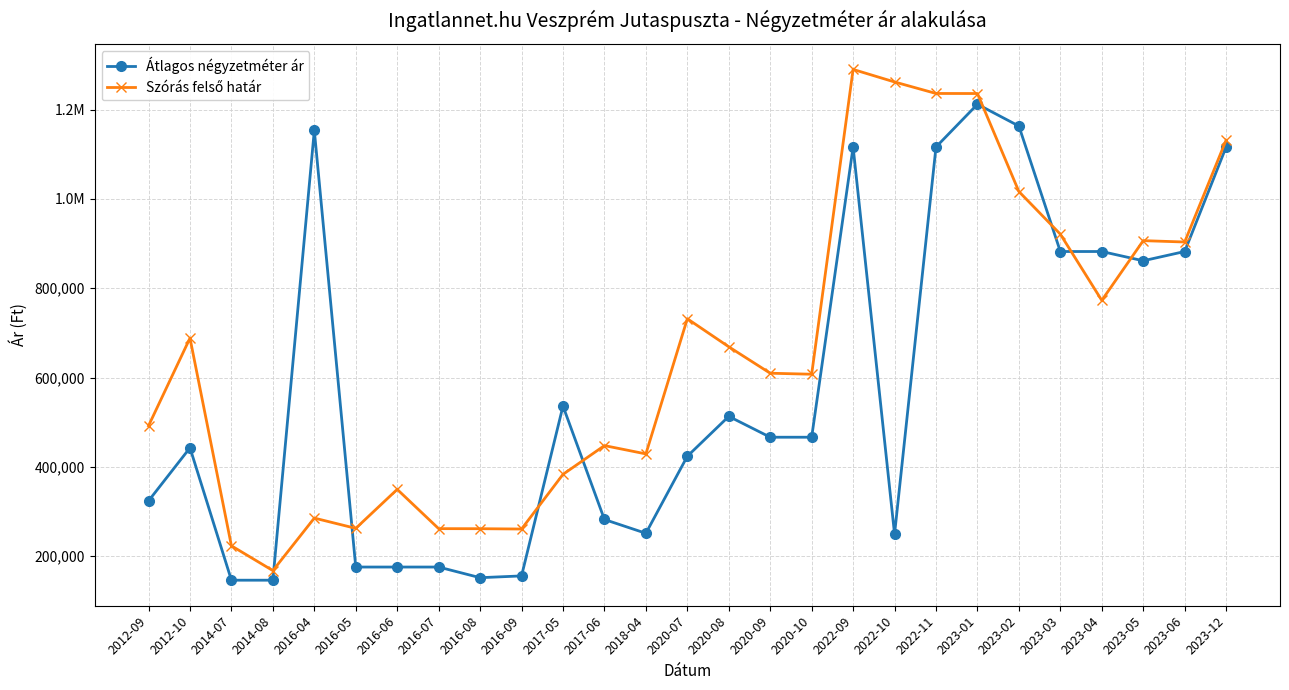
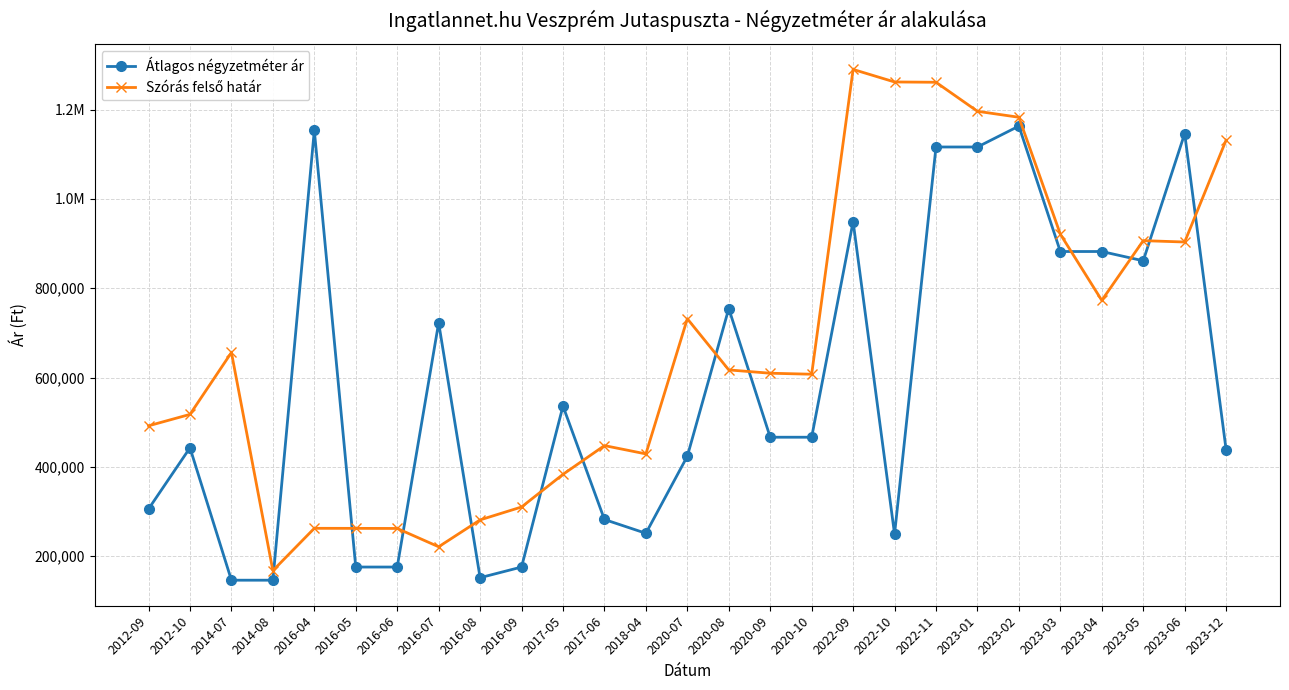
Átlagos négyzetméter ár, 2012-09: 320,000 -> 310,000
Szórás felső határ, 2012-10: 690,000 -> 520,000
Szórás felső határ, 2014-07: 220,000 -> 660,000
Szórás felső határ, 2016-04: 290,000 -> 260,000
Szórás felső határ, 2016-06: 350,000 -> 260,000
Átlagos négyzetméter ár, 2016-07: 180,000 -> 720,000
Szórás felső határ, 2016-07: 260,000 -> 220,000
Szórás felső határ, 2016-08: 260,000 -> 280,000
Átlagos négyzetméter ár, 2016-09: 160,000 -> 180,000
Szórás felső határ, 2016-09: 260,000 -> 310,000
Átlagos négyzetméter ár, 2020-08: 510,000 -> 750,000
Szórás felső határ, 2020-08: 670,000 -> 620,000
Átlagos négyzetméter ár, 2022-09: 1,120,000 -> 950,000
Szórás felső határ, 2022-11: 1,240,000 -> 1,260,000
Átlagos négyzetméter ár, 2023-01: 1,210,000 -> 1,120,000
Szórás felső határ, 2023-01: 1,240,000 -> 1,200,000
Szórás felső határ, 2023-02: 1,020,000 -> 1,180,000
Átlagos négyzetméter ár, 2023-06: 880,000 -> 1,150,000
Átlagos négyzetméter ár, 2023-12: 1,120,000 -> 440,000
